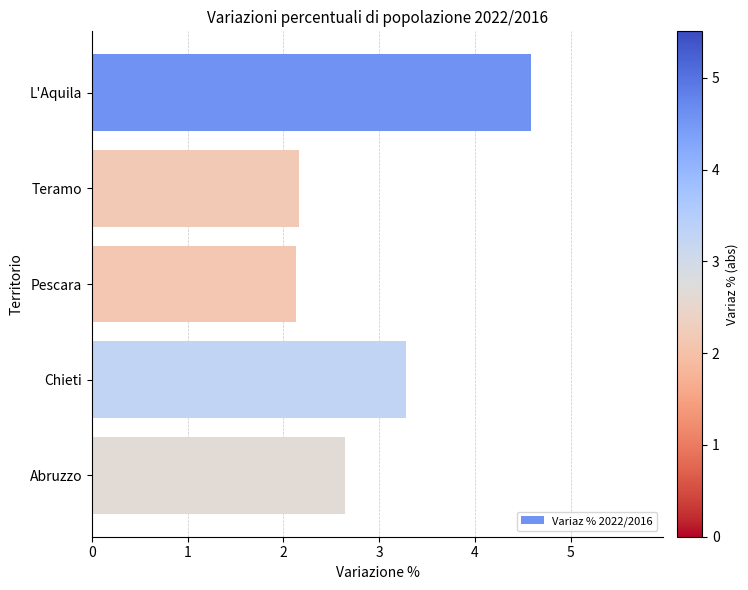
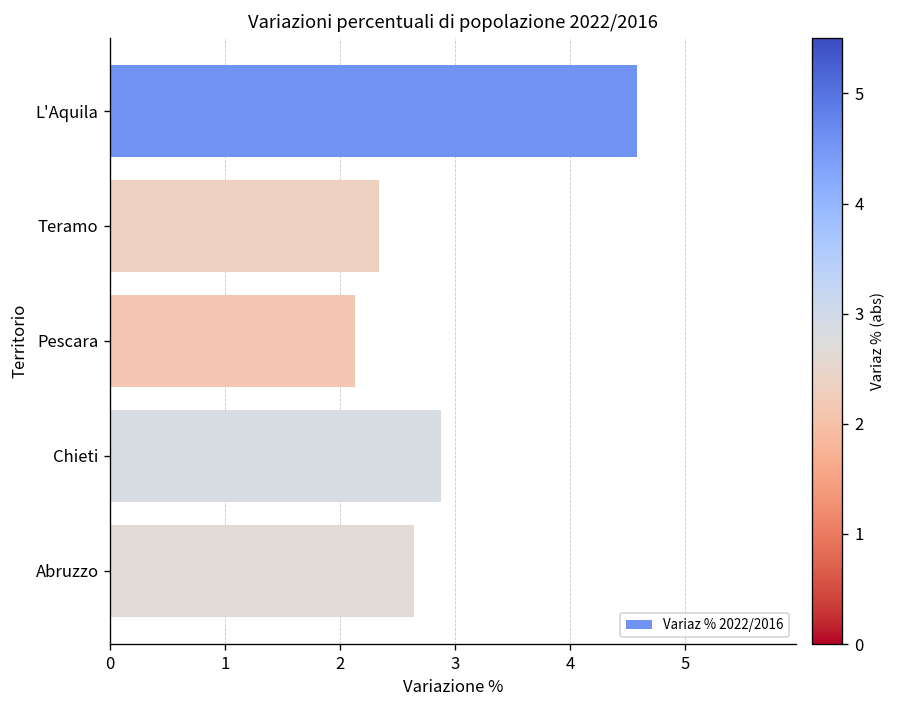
Teramo: 2.2 -> 2.3
Chieti: 3.3 -> 2.9
